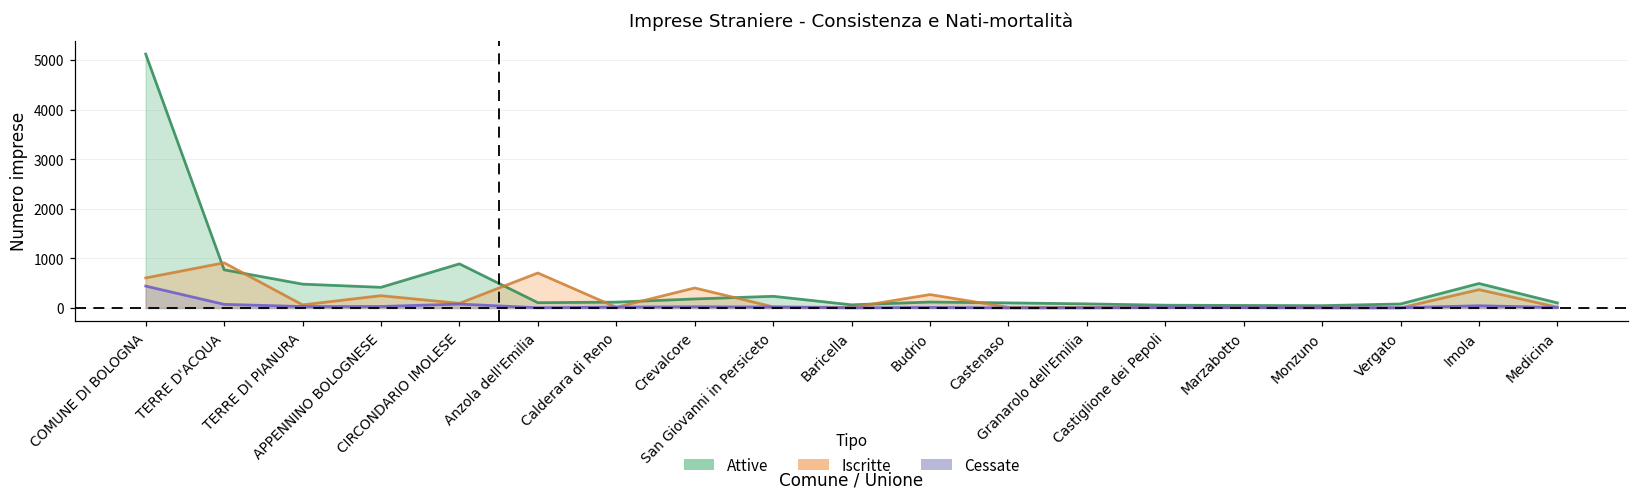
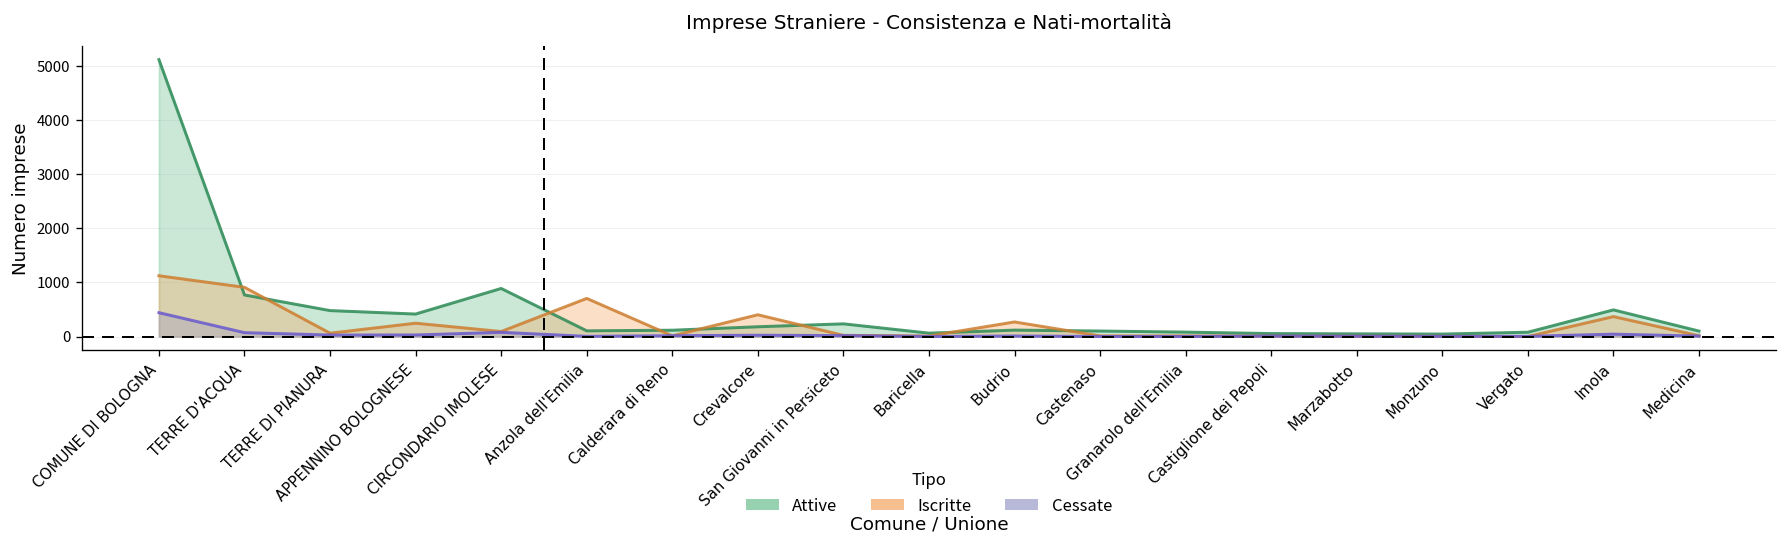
Iscritte, COMUNE DI BOLOGNA: 600 -> 1100
